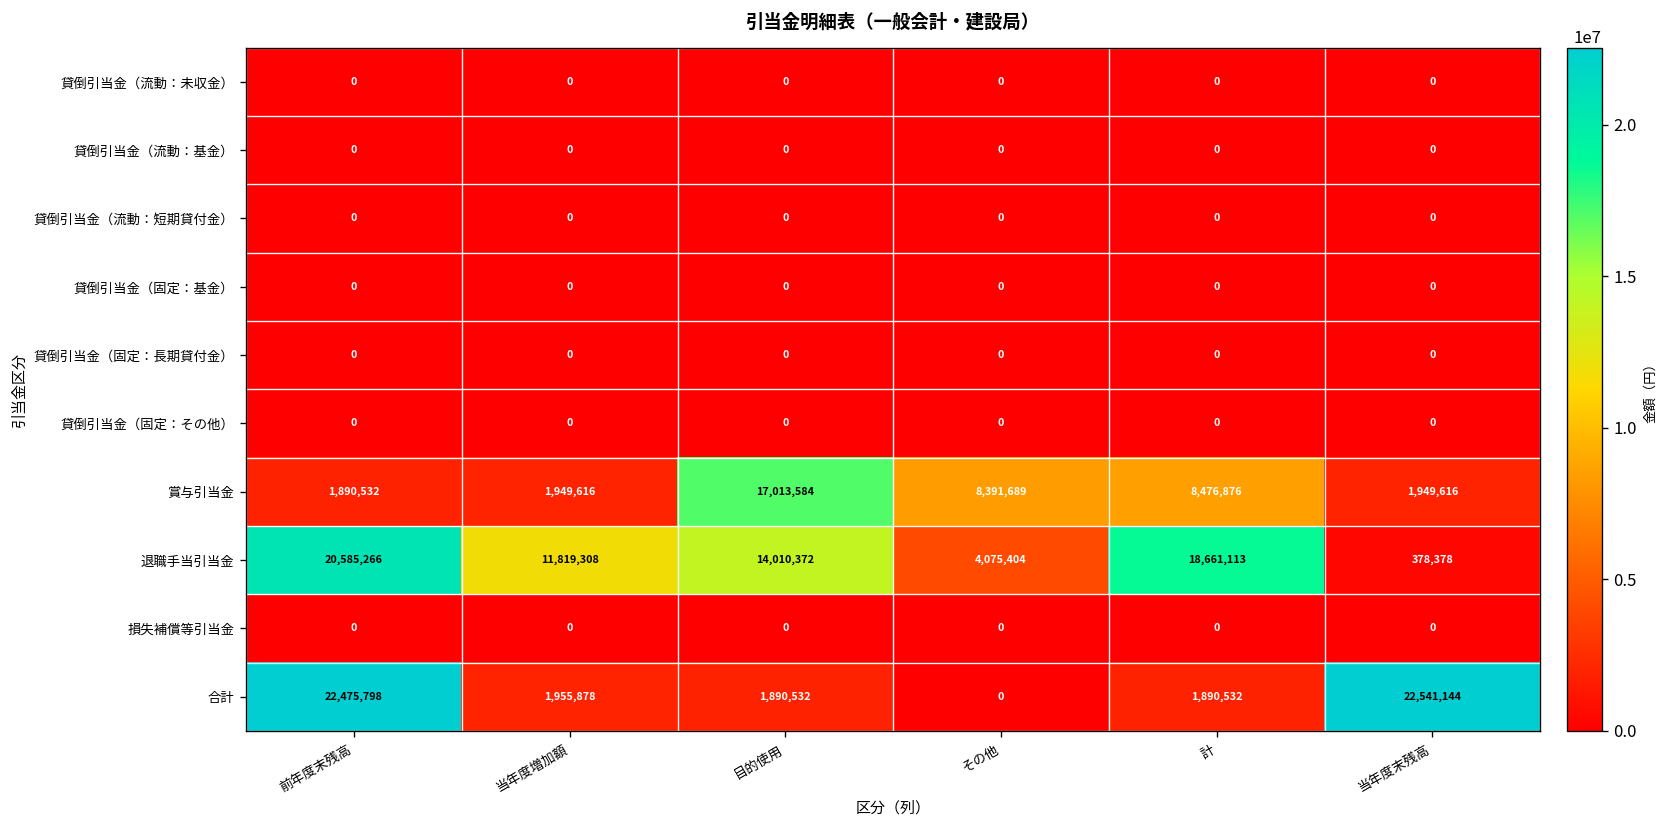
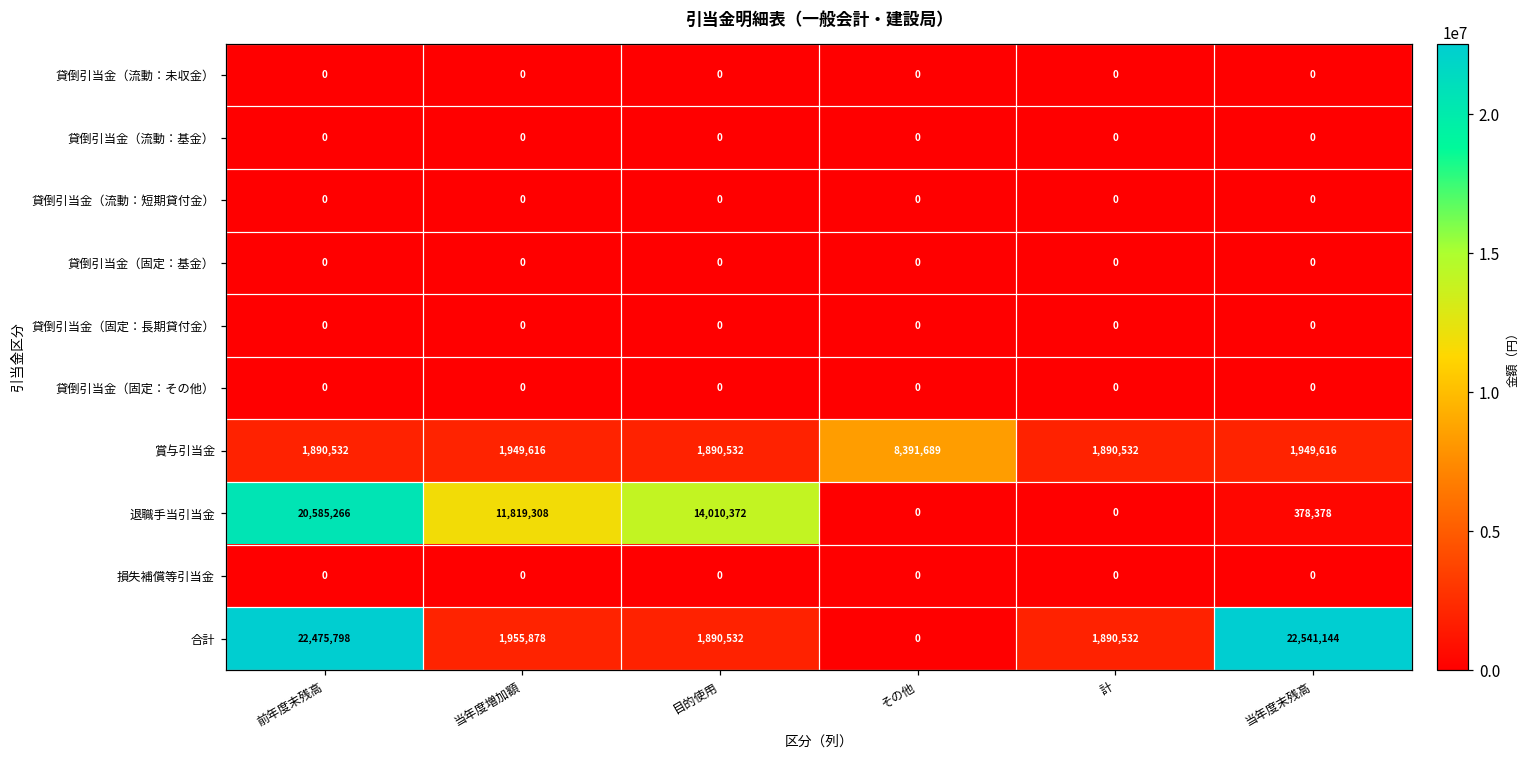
賞与引当金, 目的使用: 17,013,584 -> 1,890,532
賞与引当金, 計: 8,476,876 -> 1,890,532
退職手当引当金, その他: 4,075,404 -> 0
退職手当引当金, 計: 18,661,113 -> 0
